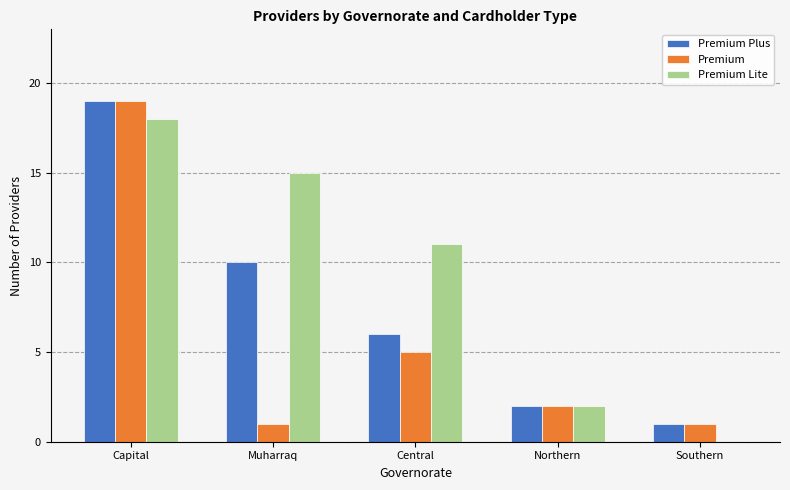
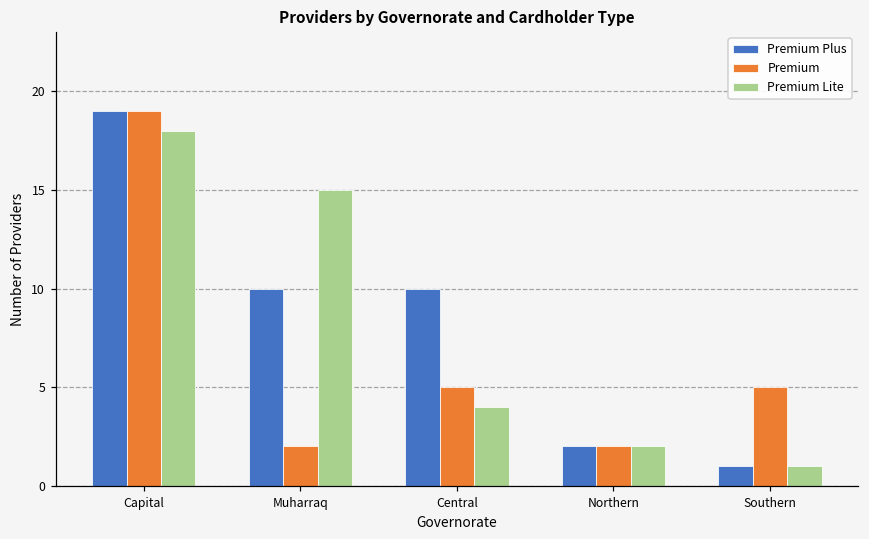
Premium, Muharraq: 1 -> 2
Premium Plus, Central: 6 -> 10
Premium Lite, Central: 11 -> 4
Premium, Southern: 1 -> 5
Premium Lite, Southern: 0 -> 1
